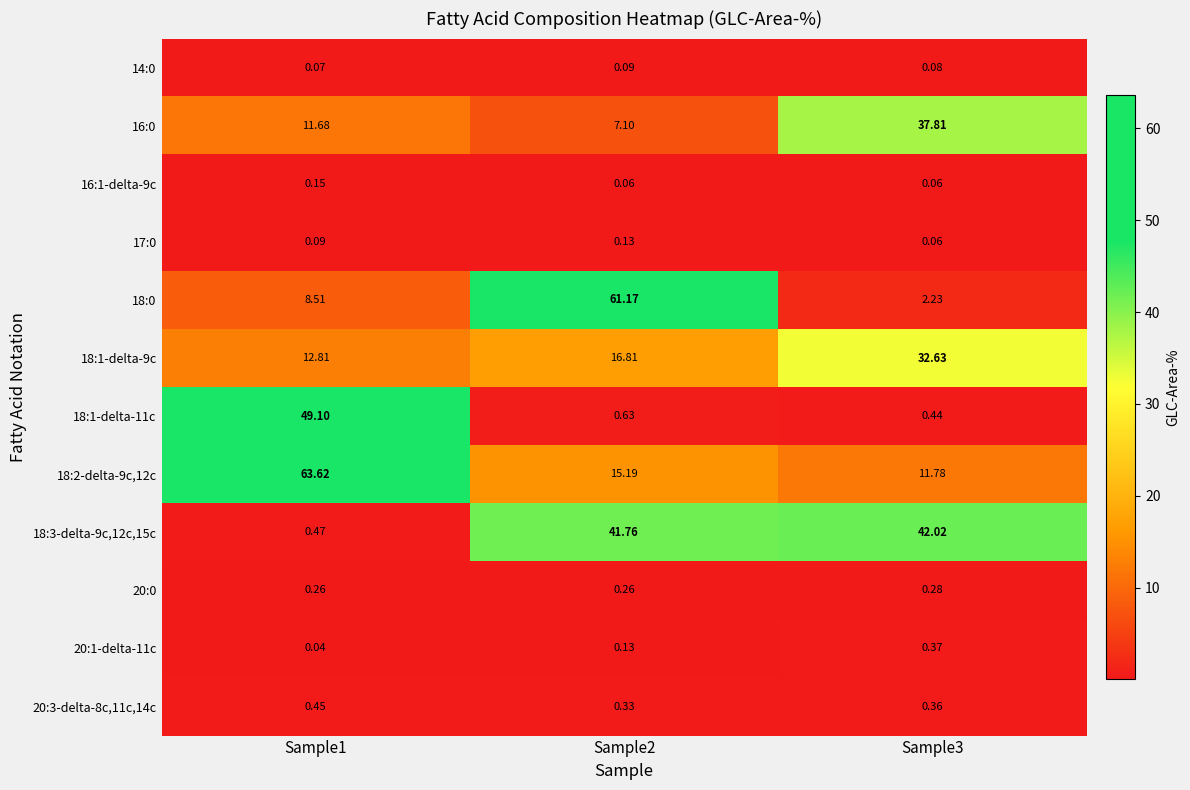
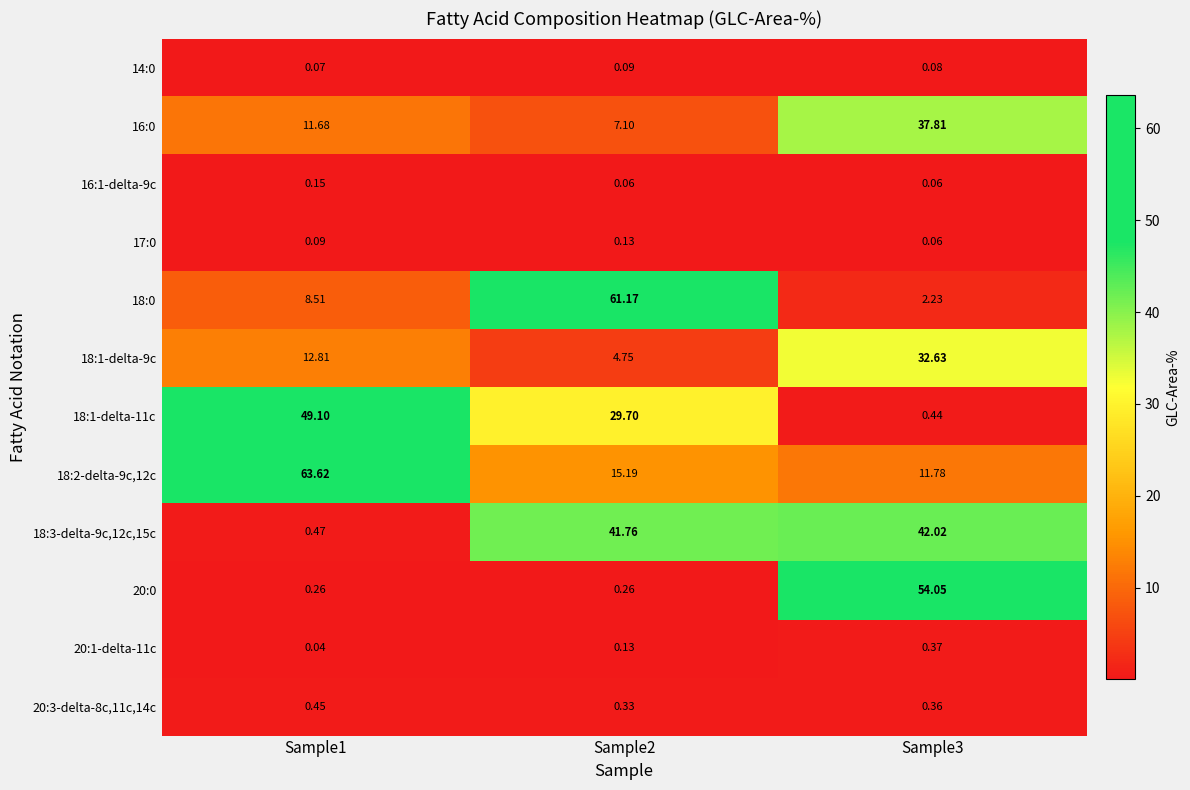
18:1-delta-9c, Sample2: 16.81 -> 4.75
18:1-delta-11c, Sample2: 0.63 -> 29.70
20:0, Sample3: 0.28 -> 54.05
